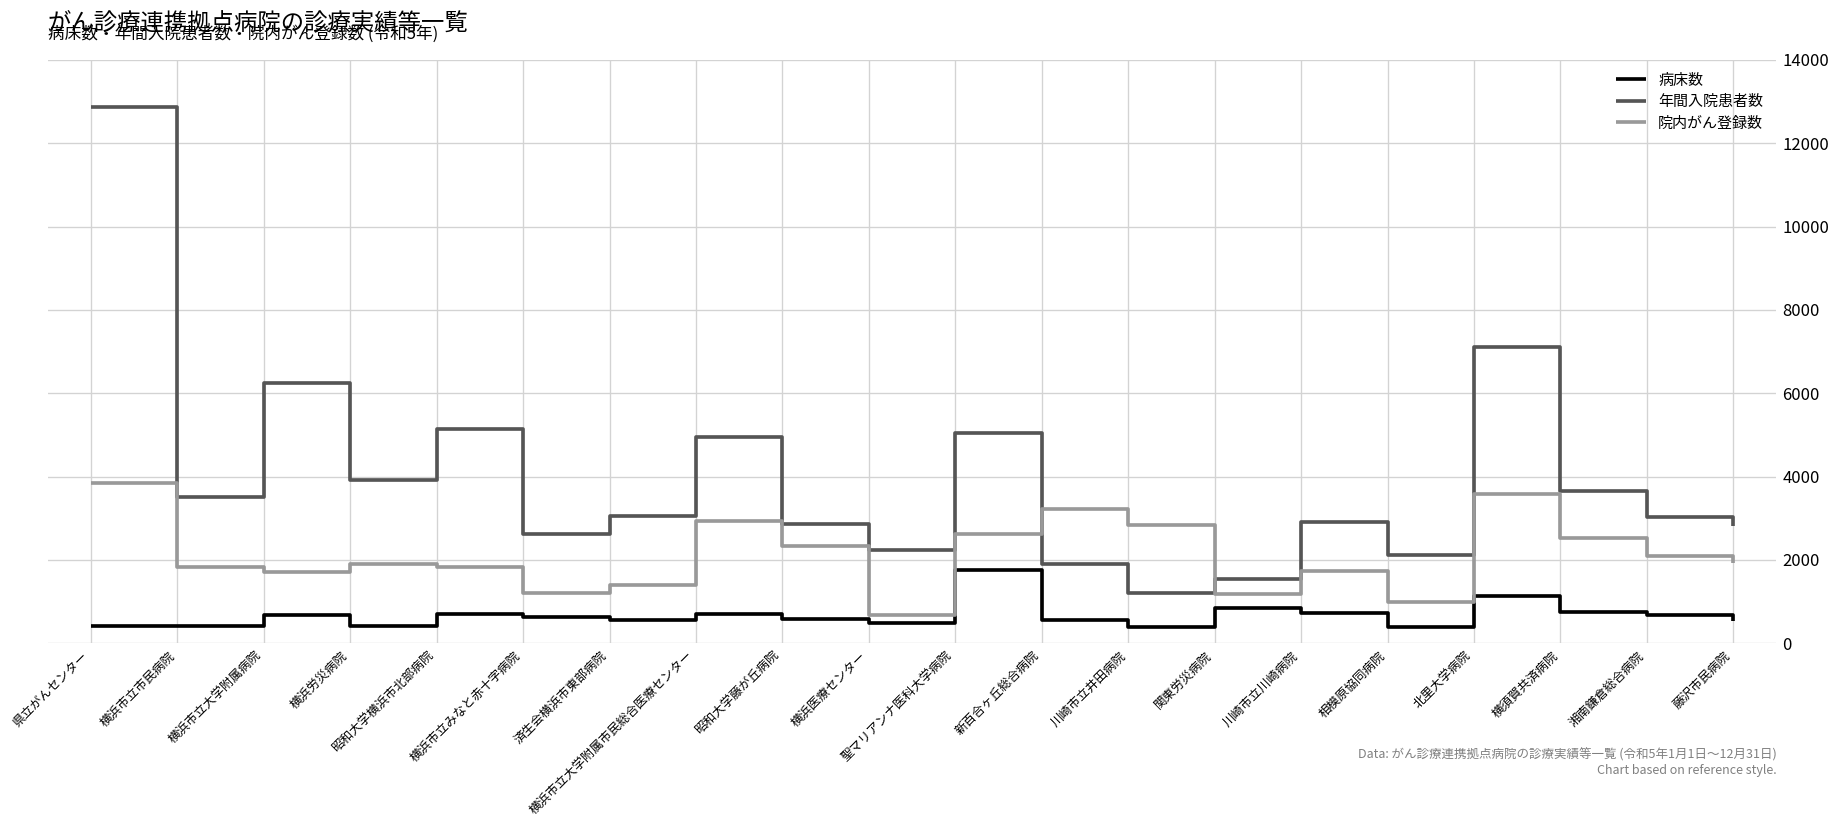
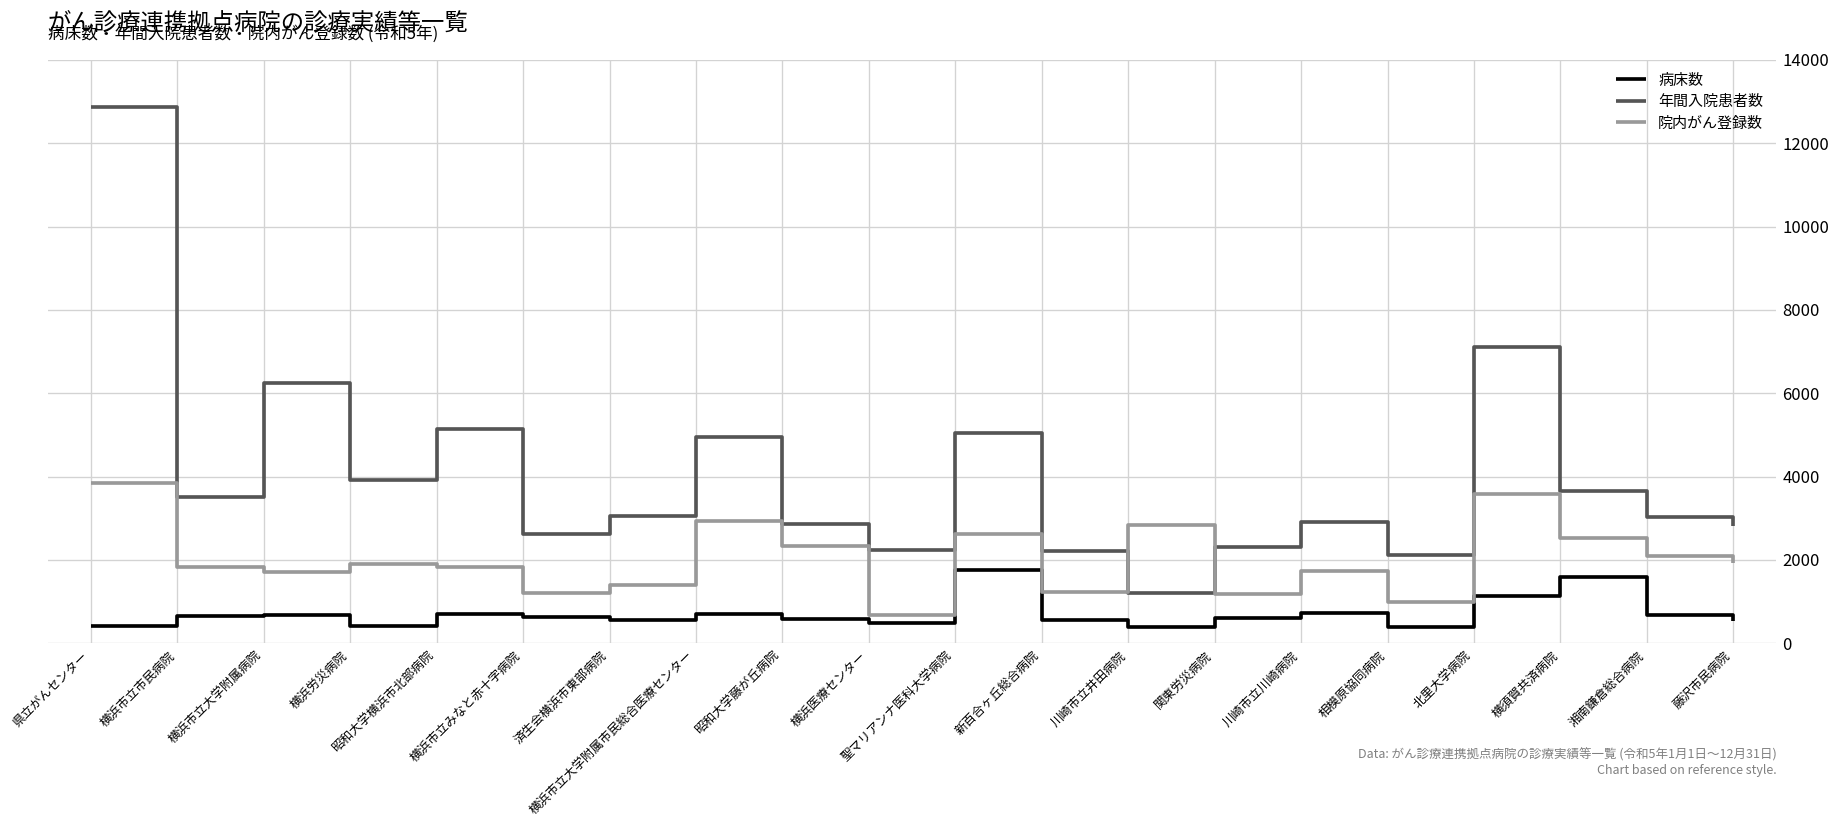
病床数, 横浜市立市民病院: 400 -> 700
年間入院患者数, 新百合ヶ丘総合病院: 1900 -> 2200
院内がん登録数, 新百合ヶ丘総合病院: 3200 -> 1200
病床数, 関東労災病院: 900 -> 600
年間入院患者数, 関東労災病院: 1500 -> 2300
病床数, 横須賀共済病院: 700 -> 1600
